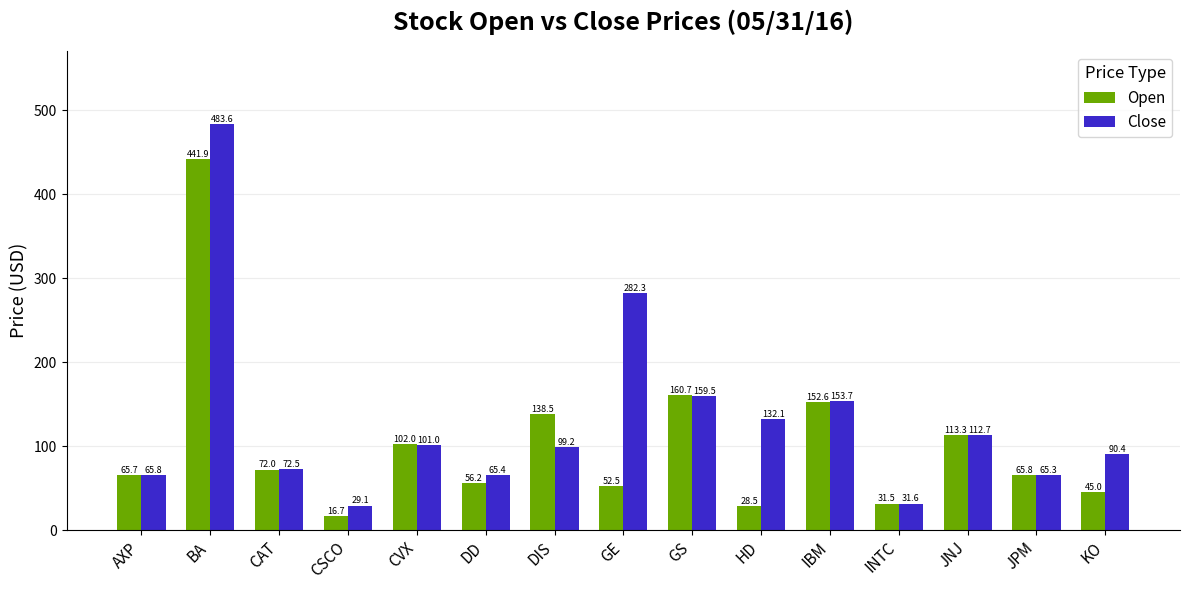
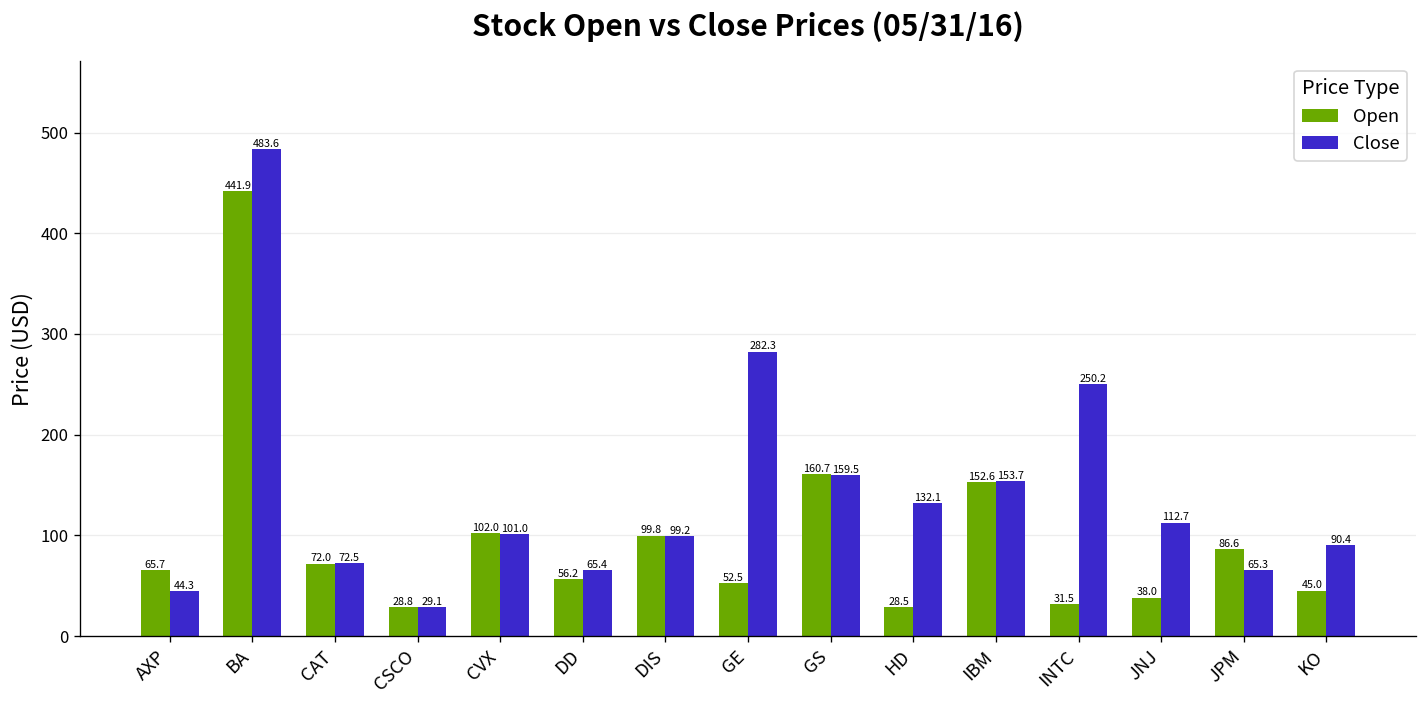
Close, AXP: 65.8 -> 44.3
Open, CSCO: 16.7 -> 28.8
Open, DIS: 138.5 -> 99.8
Close, INTC: 31.6 -> 250.2
Open, JNJ: 113.3 -> 38.0
Open, JPM: 65.8 -> 86.6
